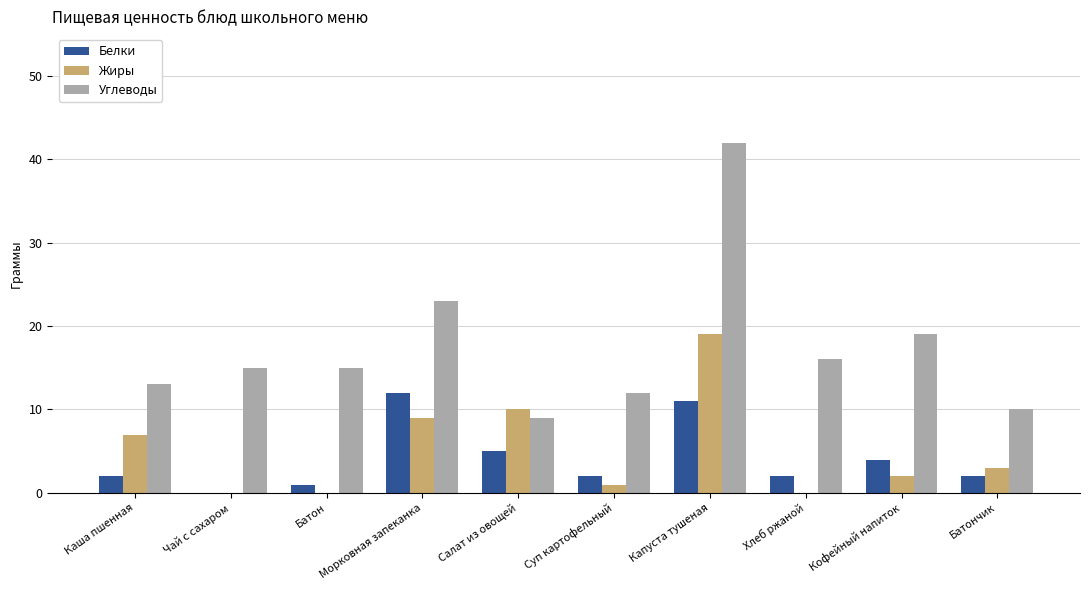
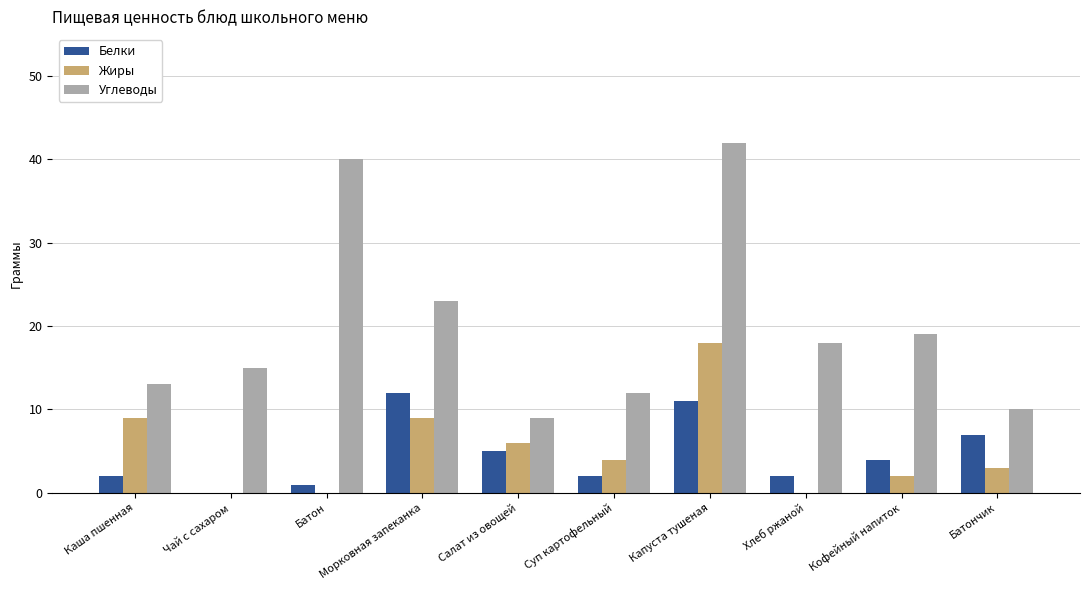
Жиры, Каша пшенная: 7 -> 9
Углеводы, Батон: 15 -> 40
Жиры, Салат из овощей: 10 -> 6
Жиры, Суп картофельный: 1 -> 4
Жиры, Капуста тушеная: 19 -> 18
Углеводы, Хлеб ржаной: 16 -> 18
Белки, Батончик: 2 -> 7
